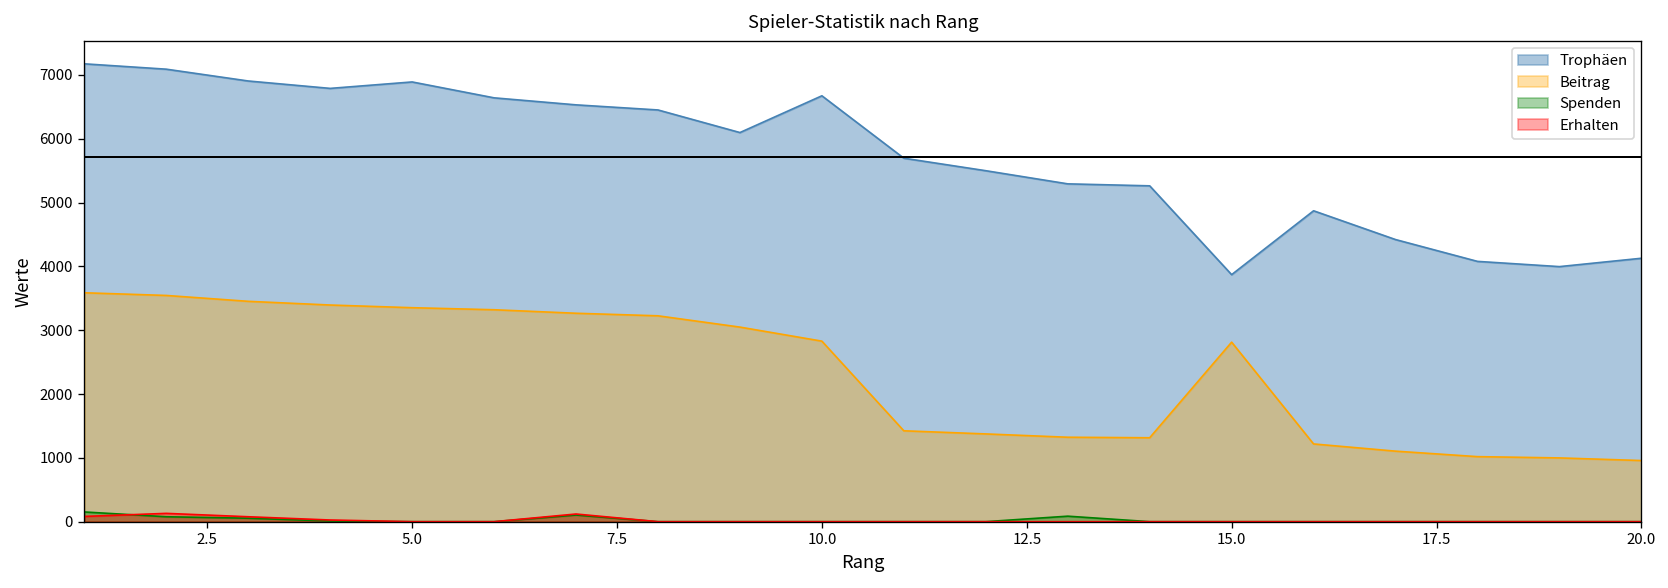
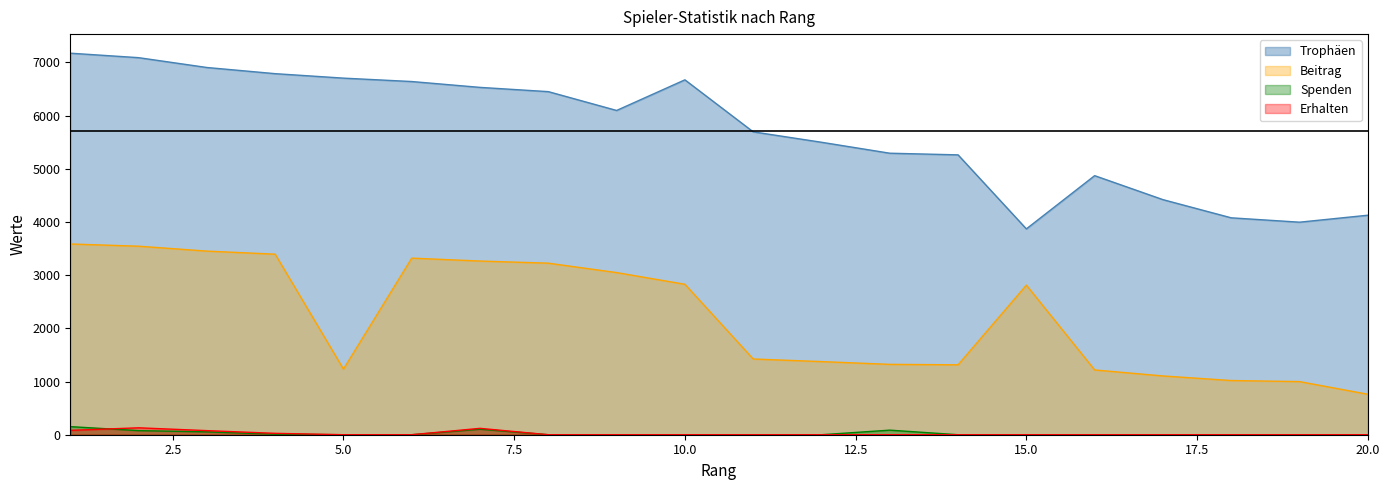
Trophäen, 5.0: 6900 -> 6700
Beitrag, 5.0: 3400 -> 1200
Beitrag, 20.0: 1000 -> 800
